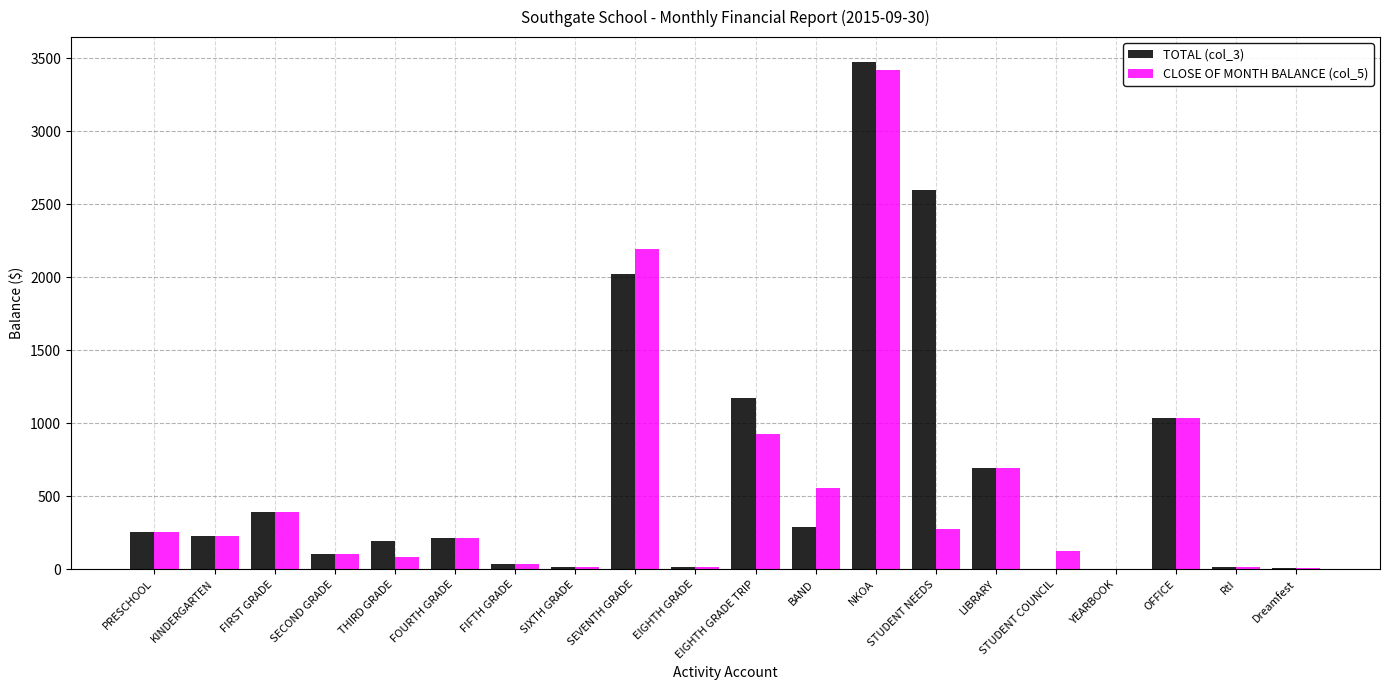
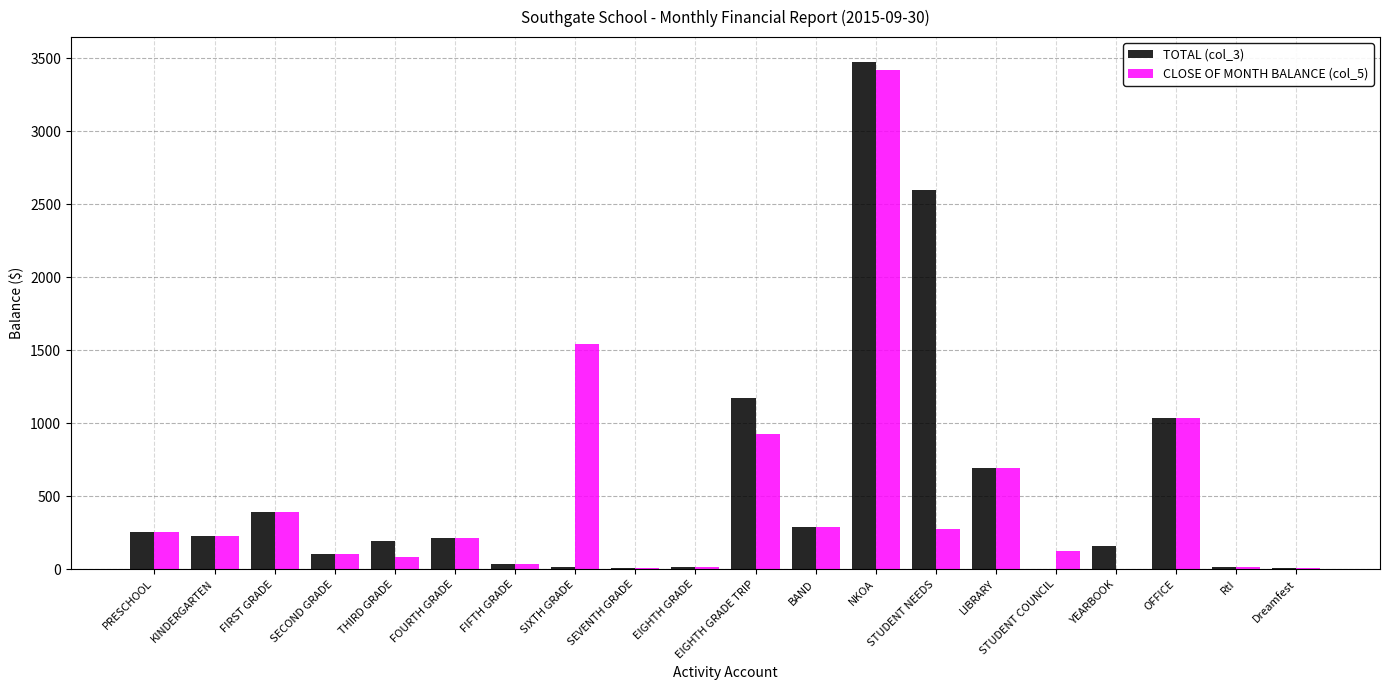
CLOSE OF MONTH BALANCE (col_5), SIXTH GRADE: 20 -> 1540
TOTAL (col_3), SEVENTH GRADE: 2030 -> 10
CLOSE OF MONTH BALANCE (col_5), SEVENTH GRADE: 2190 -> 10
CLOSE OF MONTH BALANCE (col_5), BAND: 550 -> 290
TOTAL (col_3), YEARBOOK: 0 -> 160
